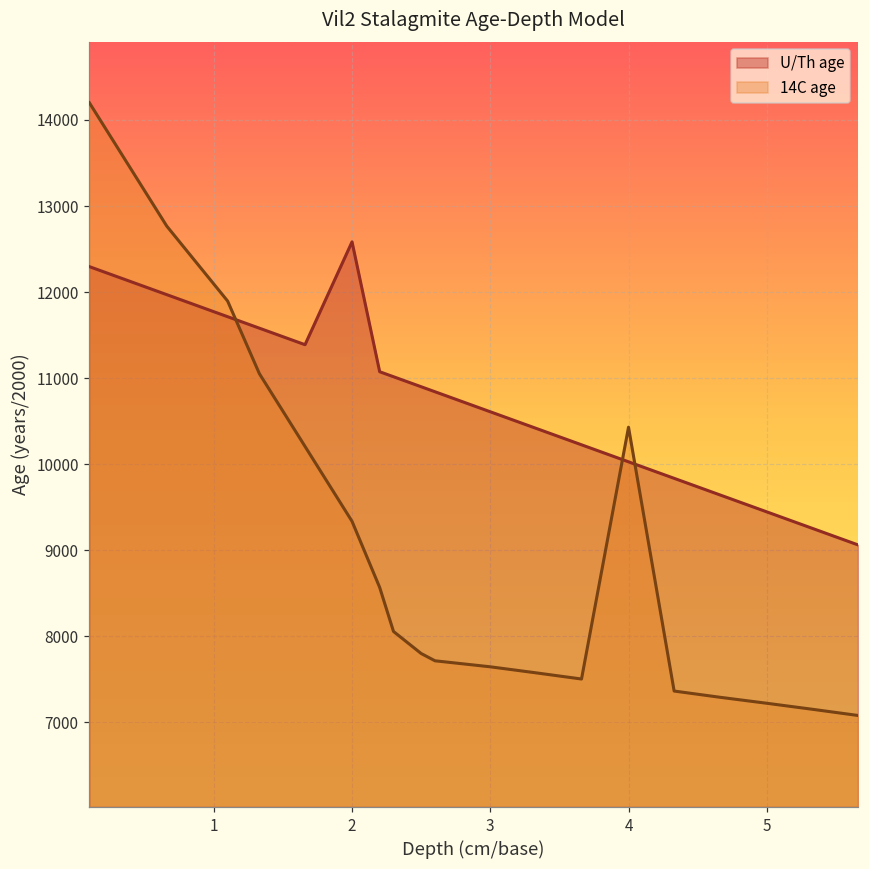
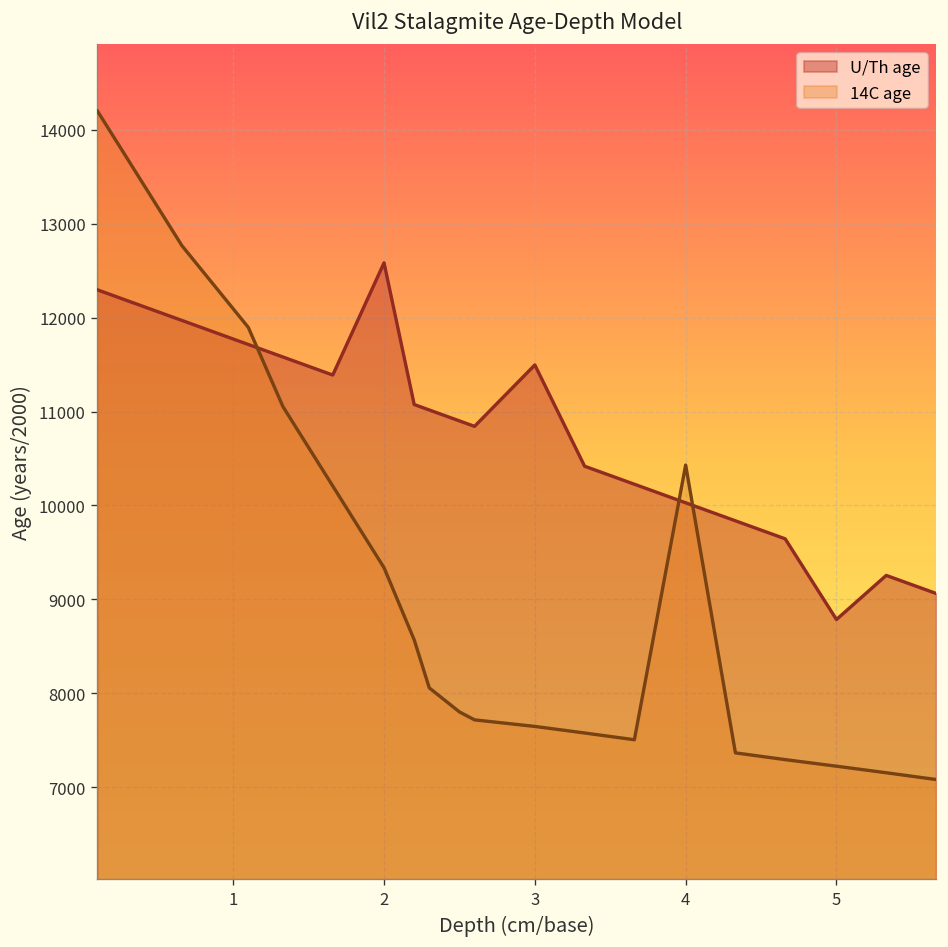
U/Th age, 3: 10600 -> 11500
U/Th age, 5: 9400 -> 8800
